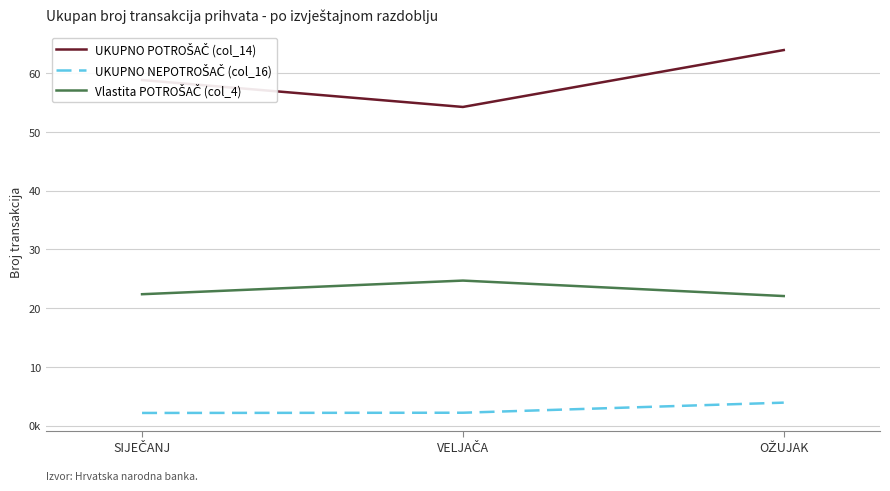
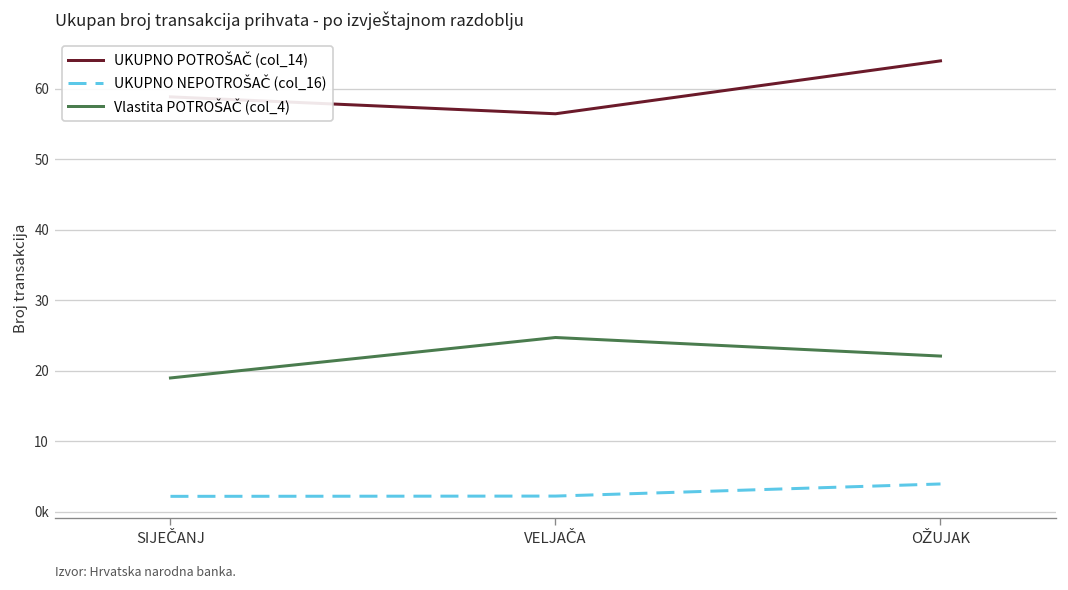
Vlastita POTROŠAČ (col_4), SIJEČANJ: 22 -> 19
UKUPNO POTROŠAČ (col_14), VELJAČA: 54 -> 56
